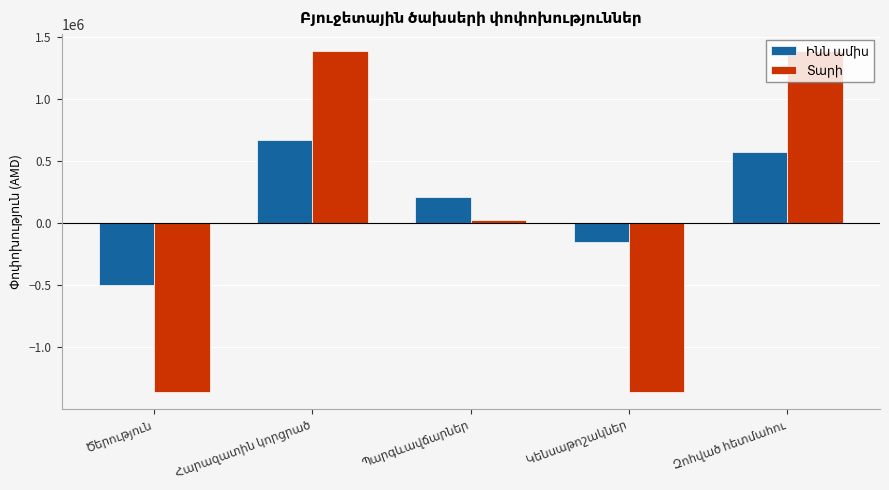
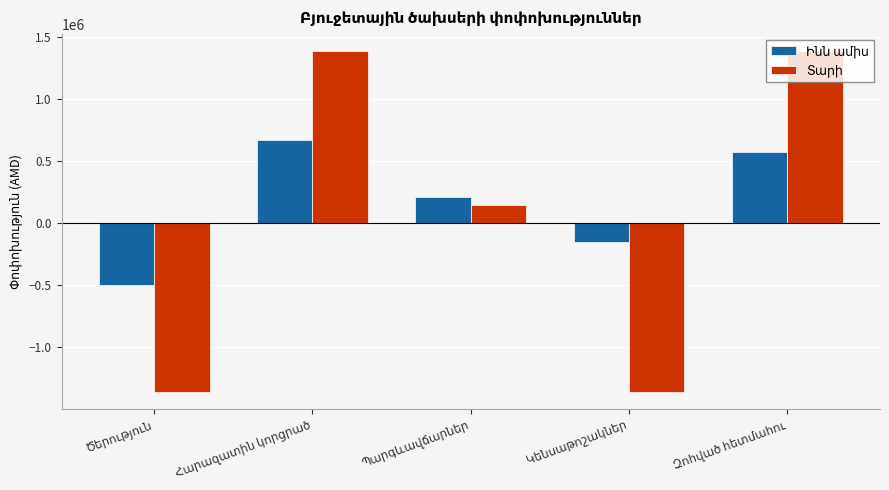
Տարի, Պարգևավճարներ: 30000 -> 150000
